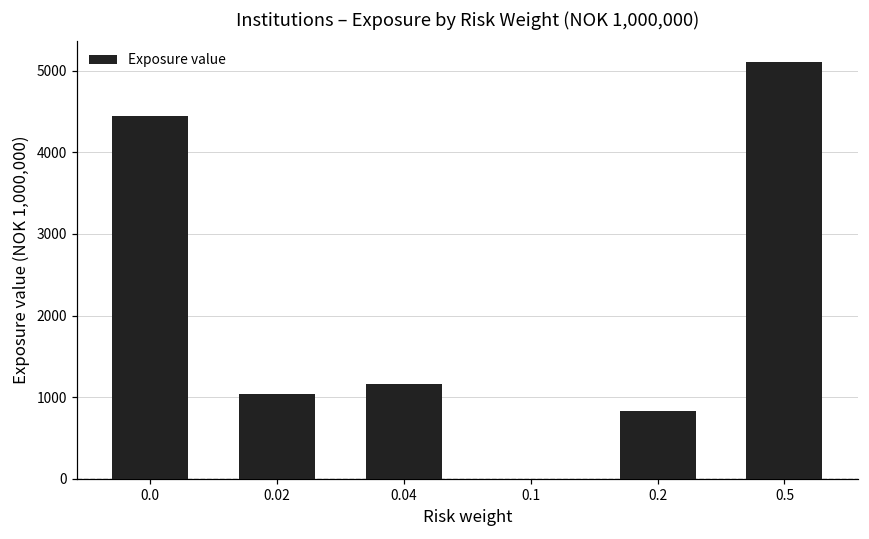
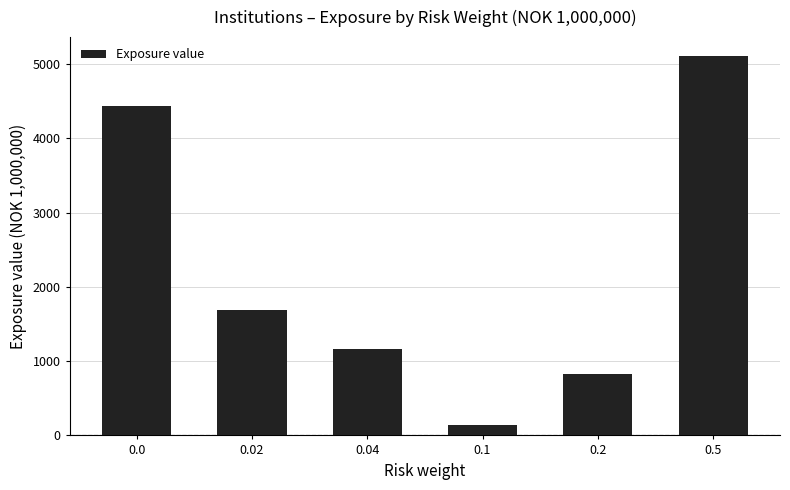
0.02: 1000 -> 1700
0.1: 0 -> 100
